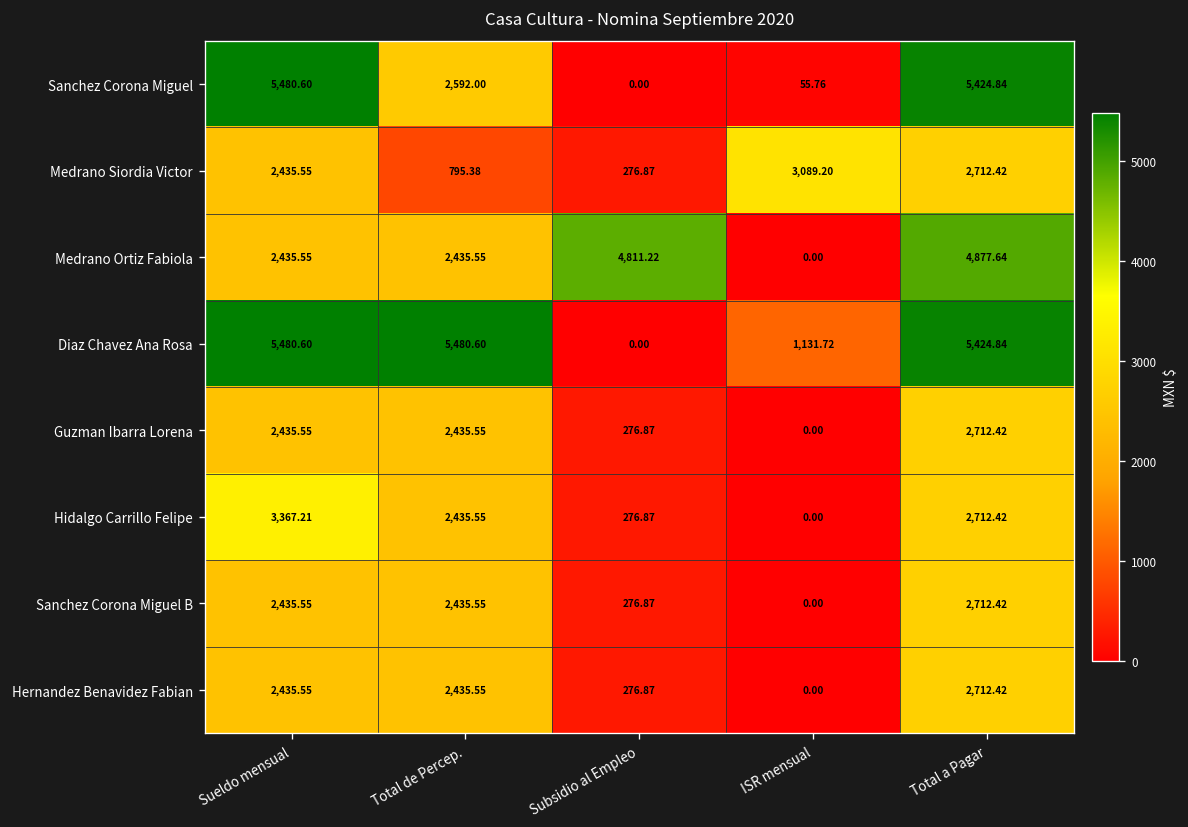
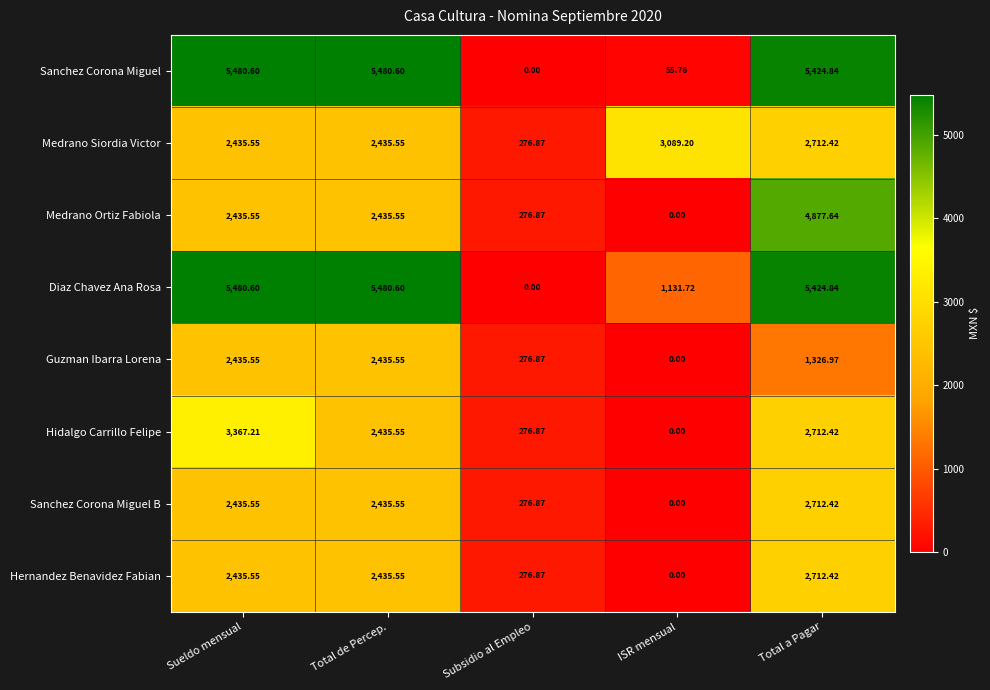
Sanchez Corona Miguel, Total de Percep.: 2,592.00 -> 5,480.60
Medrano Siordia Victor, Total de Percep.: 795.38 -> 2,435.55
Medrano Ortiz Fabiola, Subsidio al Empleo: 4,811.22 -> 276.87
Guzman Ibarra Lorena, Total a Pagar: 2,712.42 -> 1,326.97
